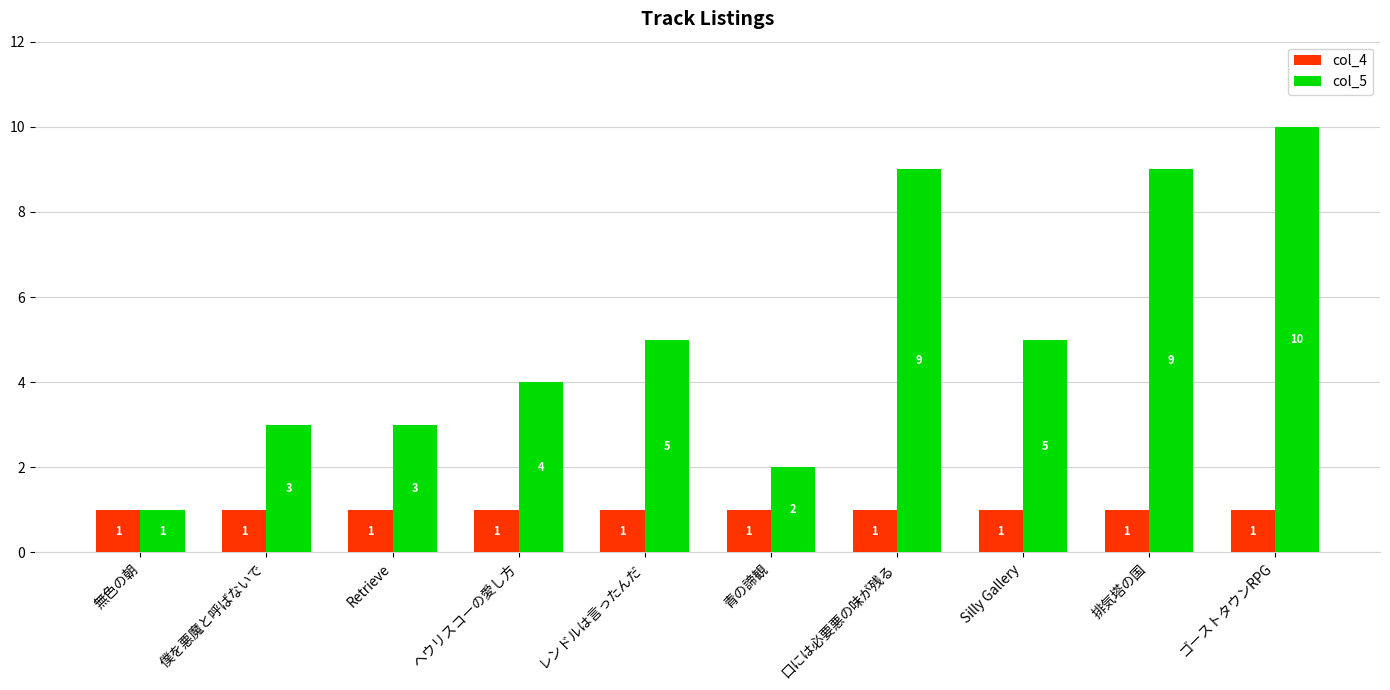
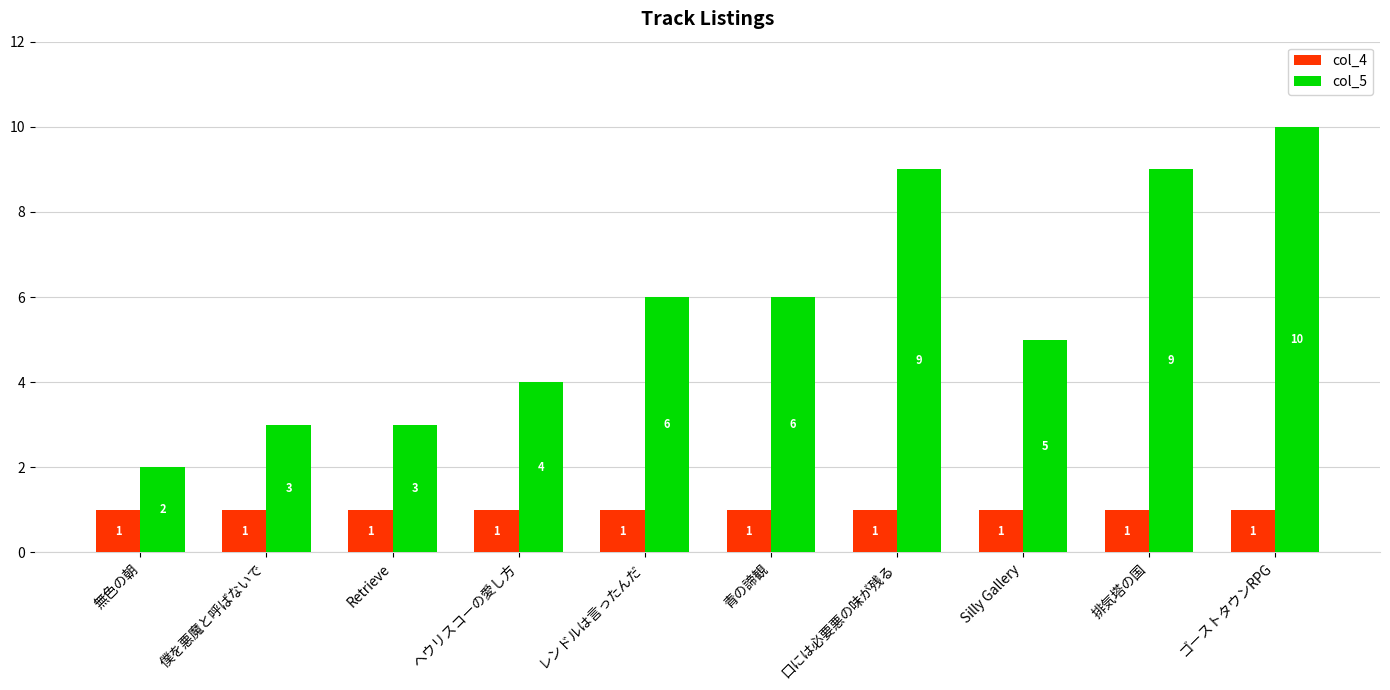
col_5, 無色の朝: 1 -> 2
col_5, レンドルは言ったんだ: 5 -> 6
col_5, 青の諦観: 2 -> 6
